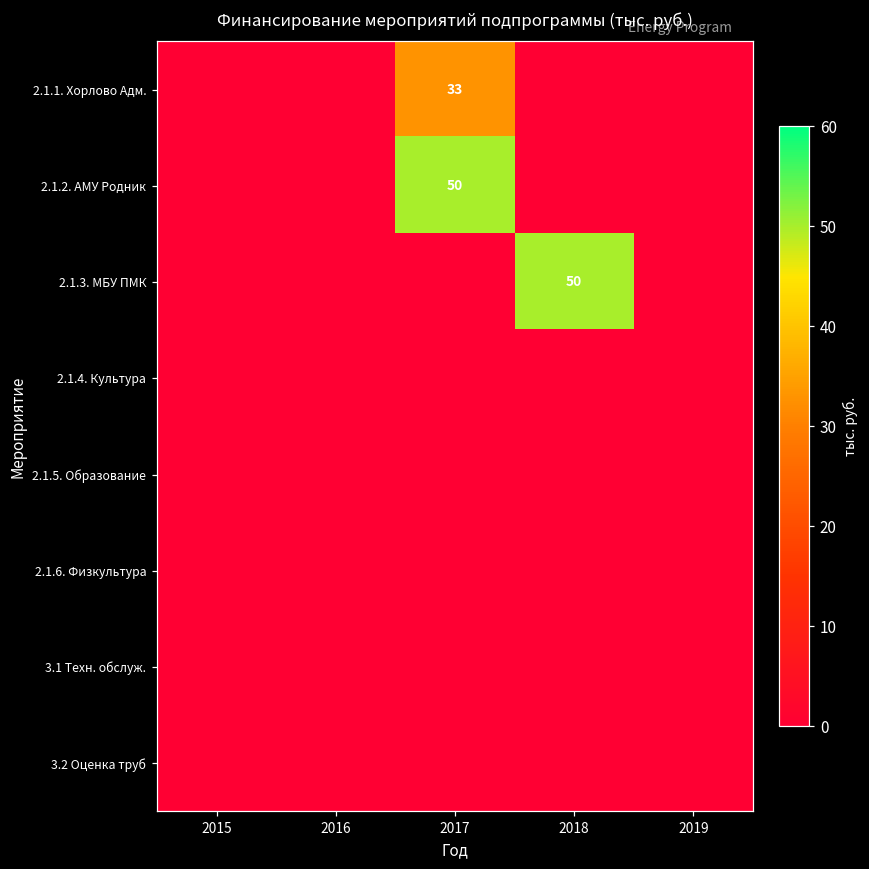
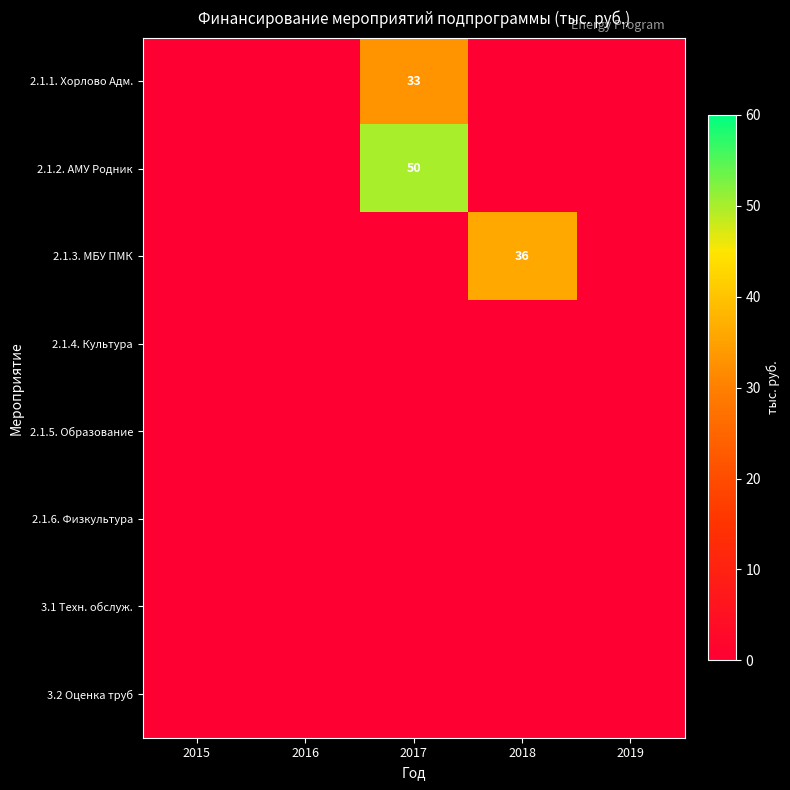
2.1.3. МБУ ПМК, 2018: 50 -> 36
